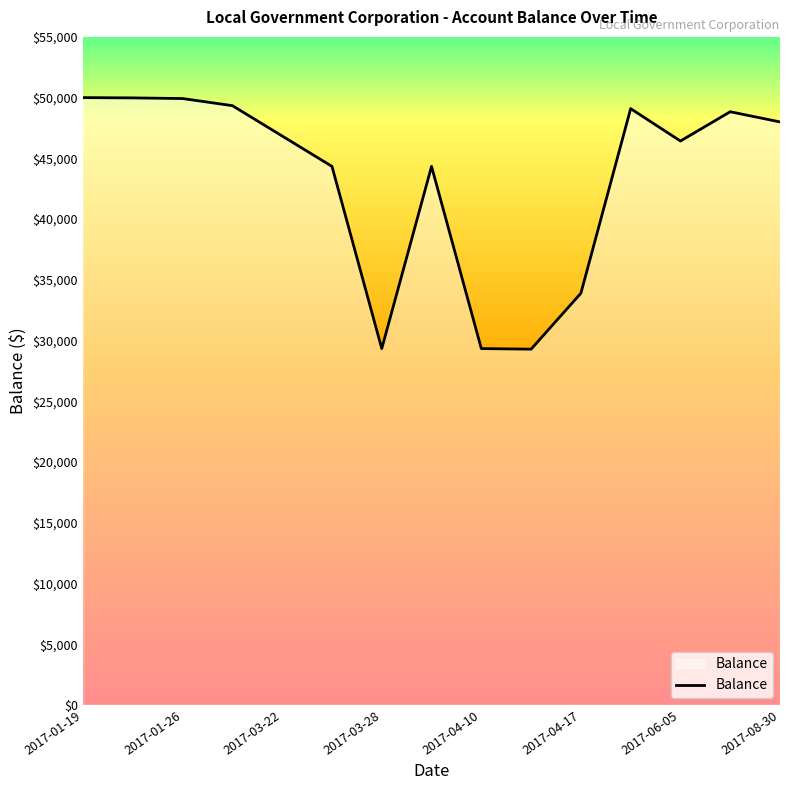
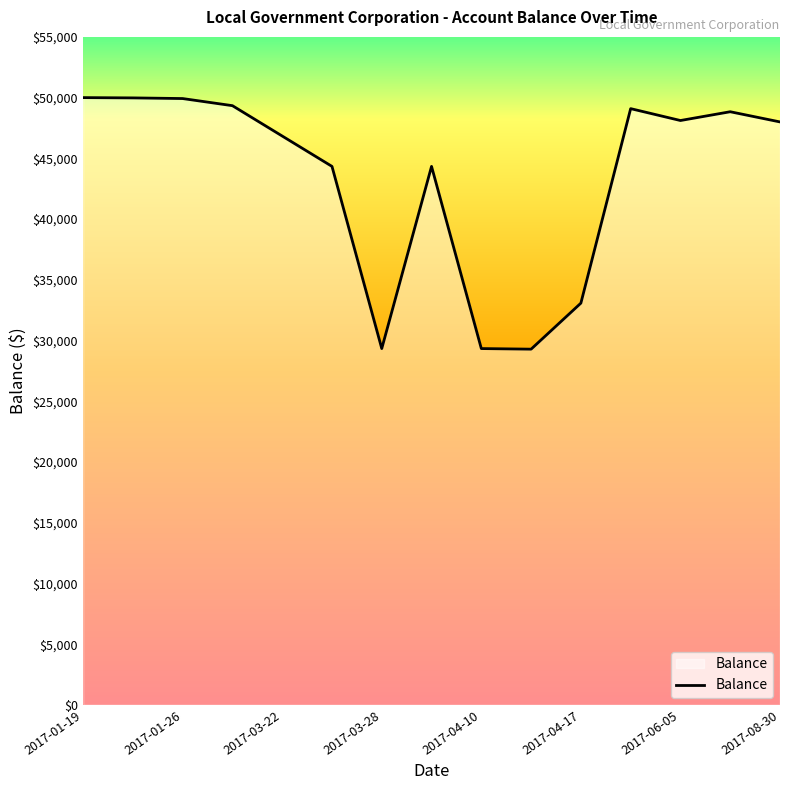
2017-04-17: $33,900 -> $33,100
2017-06-05: $46,400 -> $48,100
